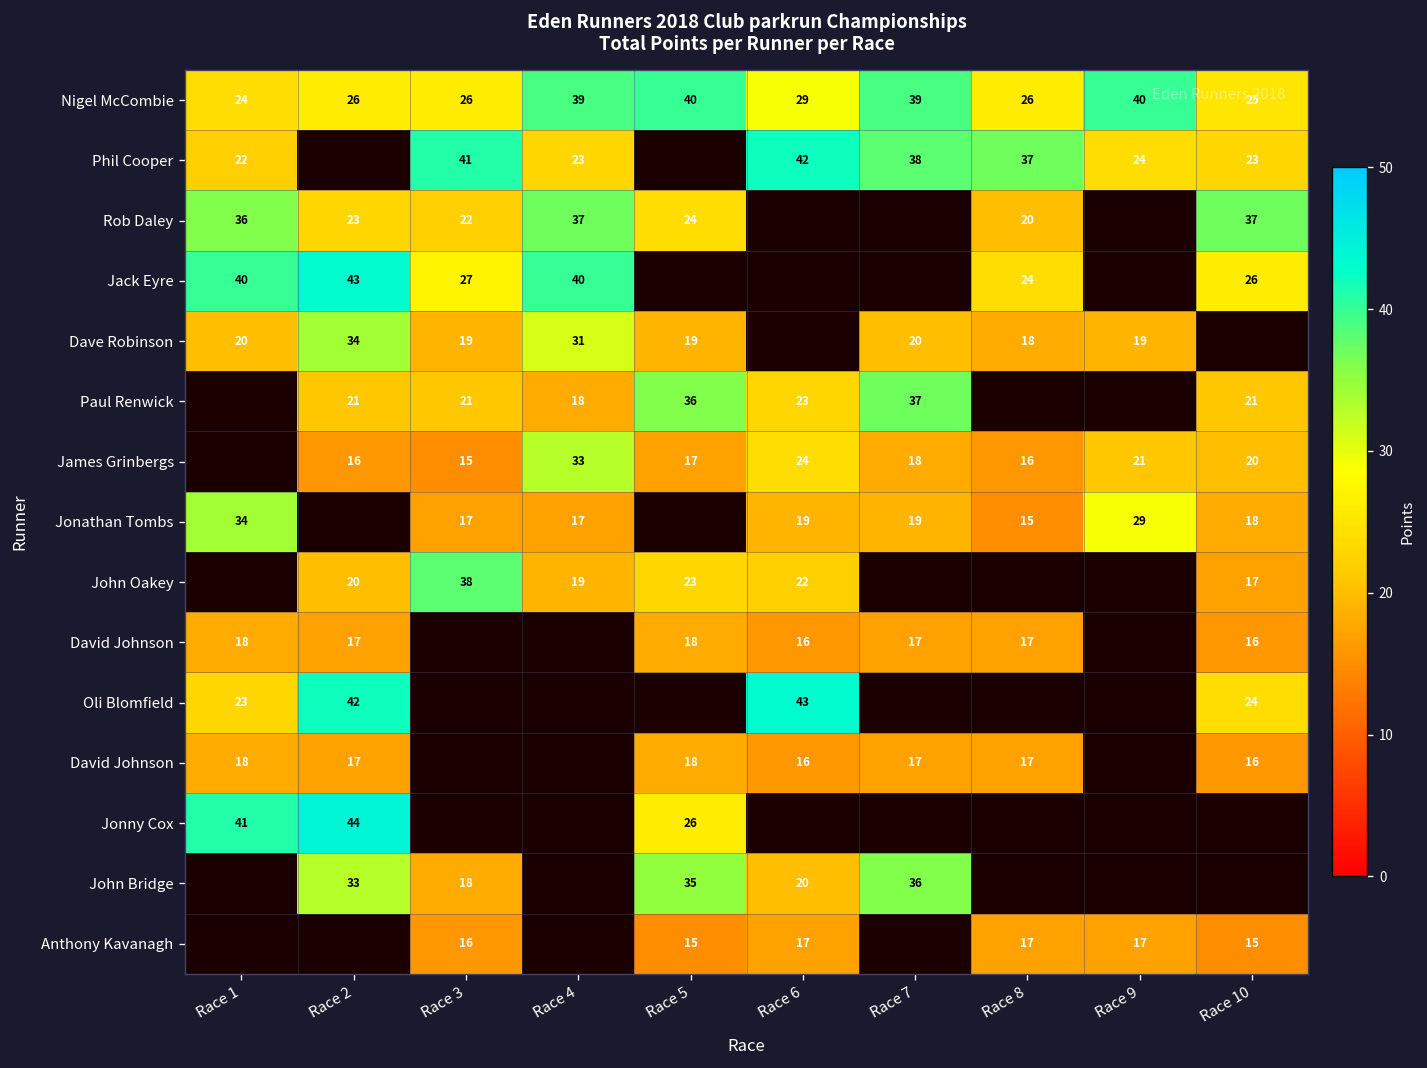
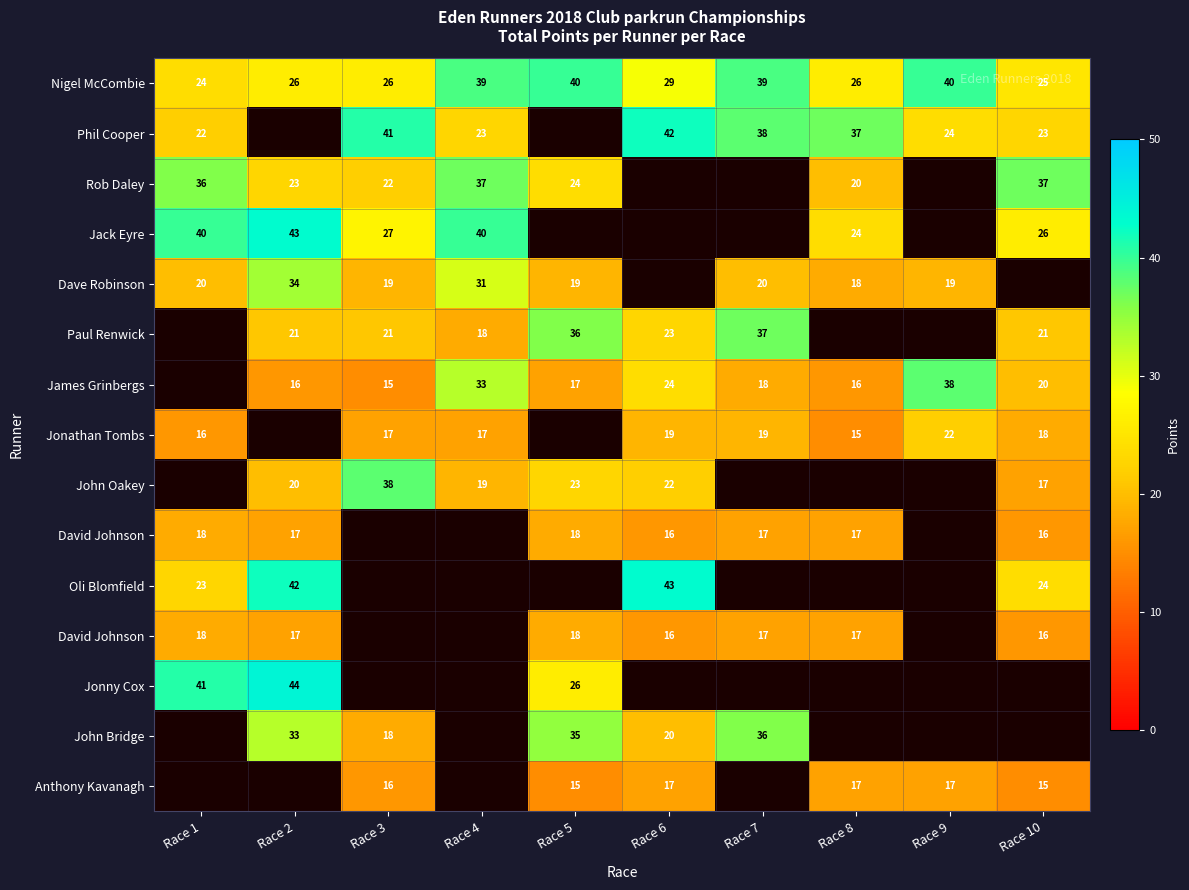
James Grinbergs, Race 9: 21 -> 38
Jonathan Tombs, Race 1: 34 -> 16
Jonathan Tombs, Race 9: 29 -> 22
